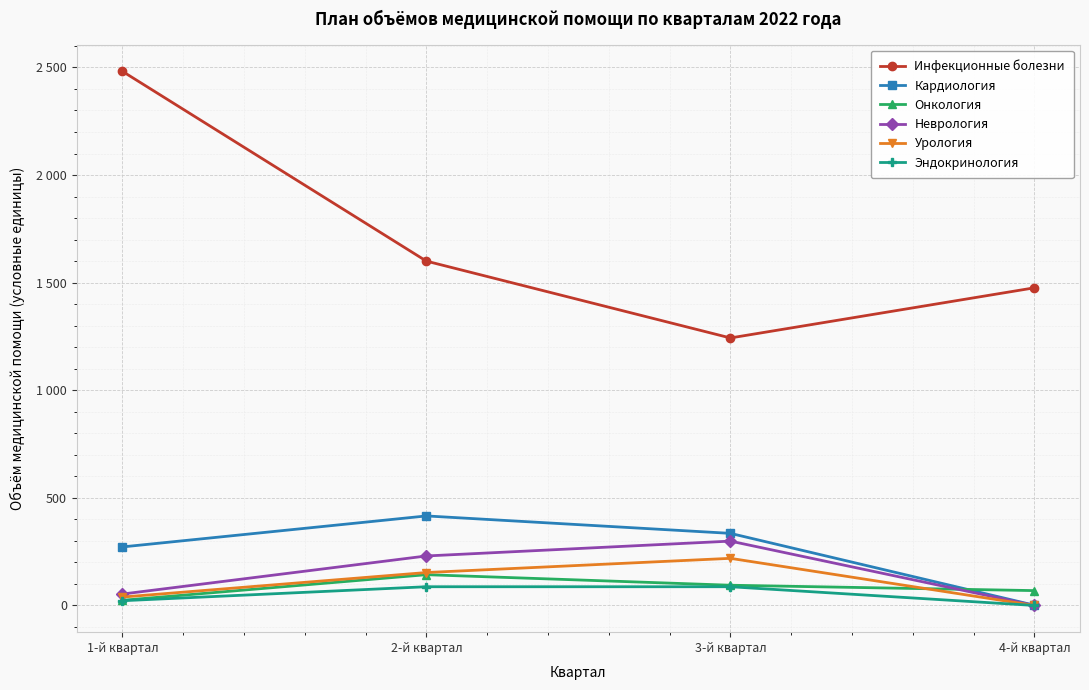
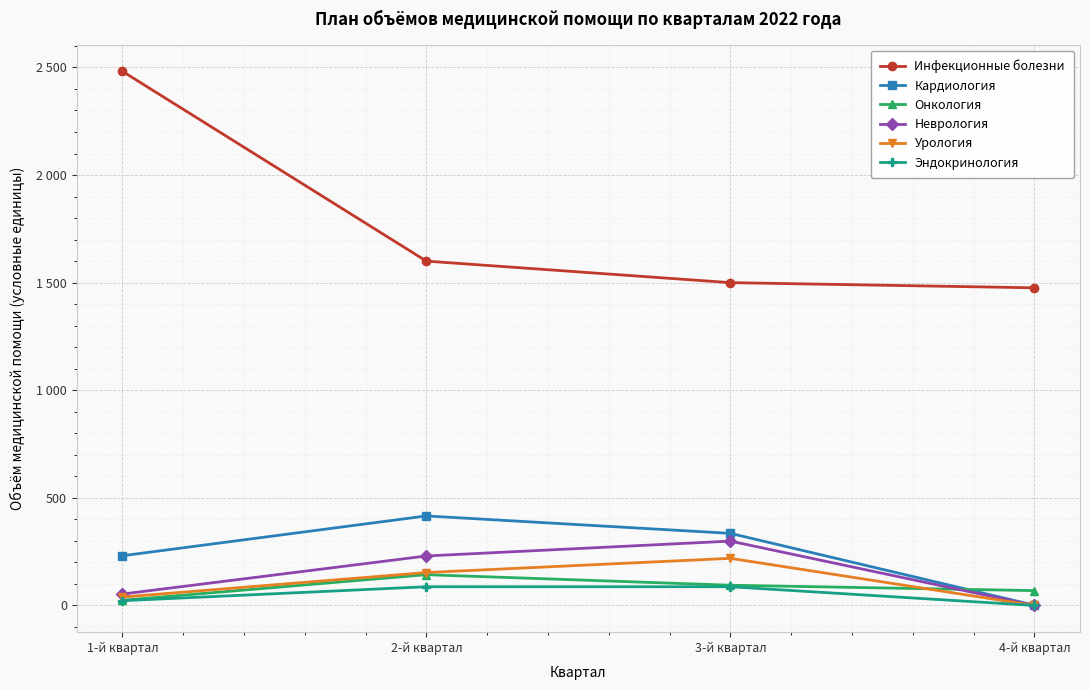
Кардиология, 1-й квартал: 270 -> 230
Инфекционные болезни, 3-й квартал: 1240 -> 1500
